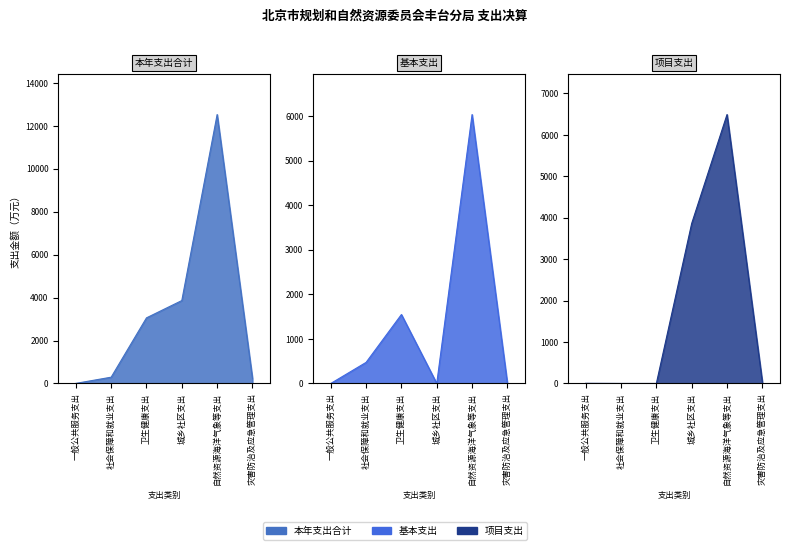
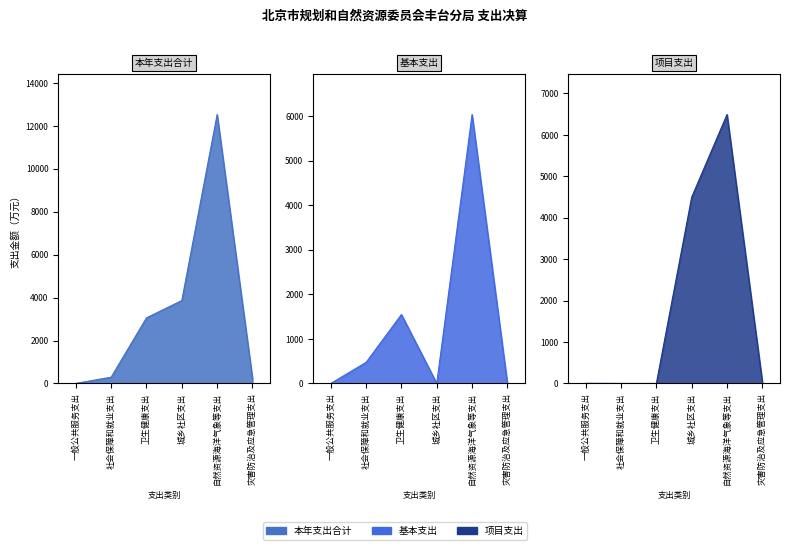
项目支出, 城乡社区支出: 3900 -> 4500
